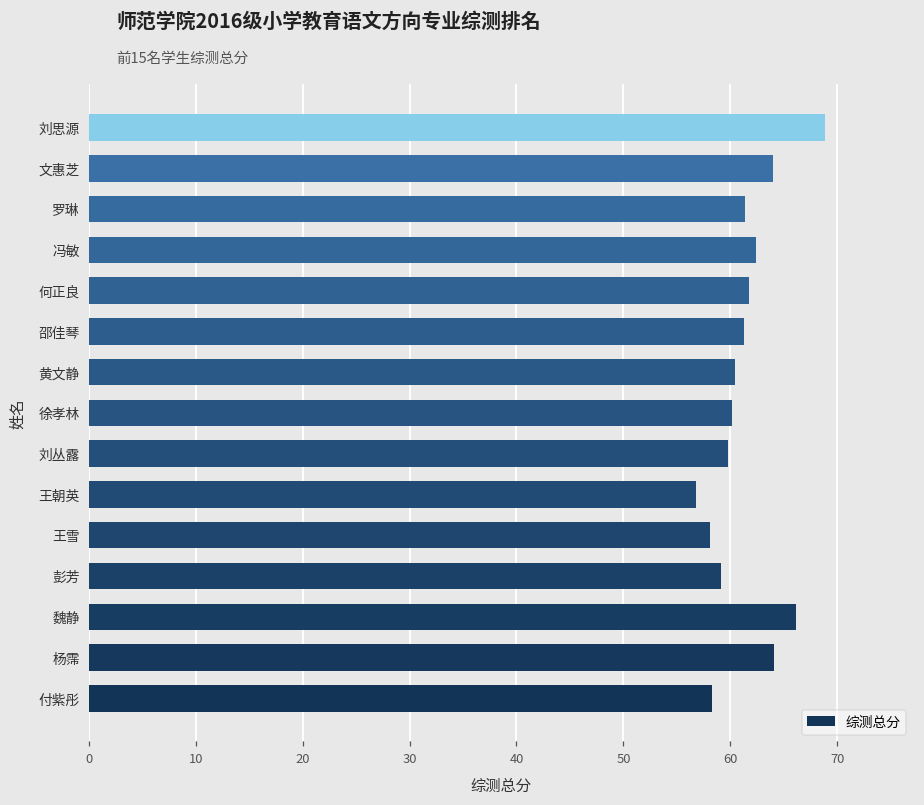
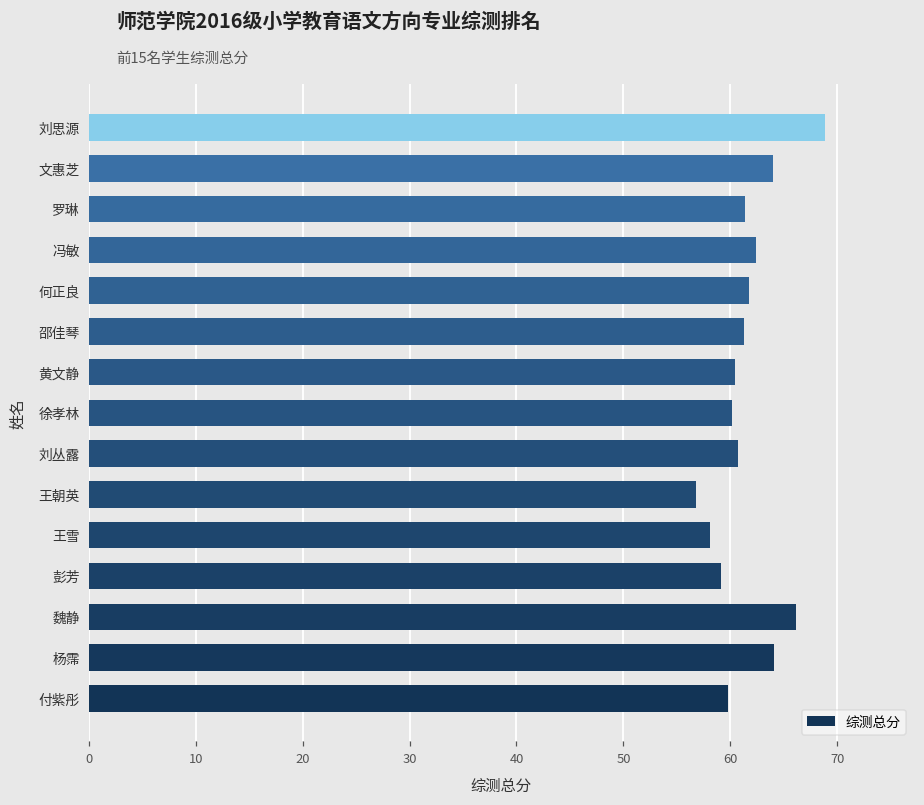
刘丛露: 60 -> 61
付紫彤: 58 -> 60
